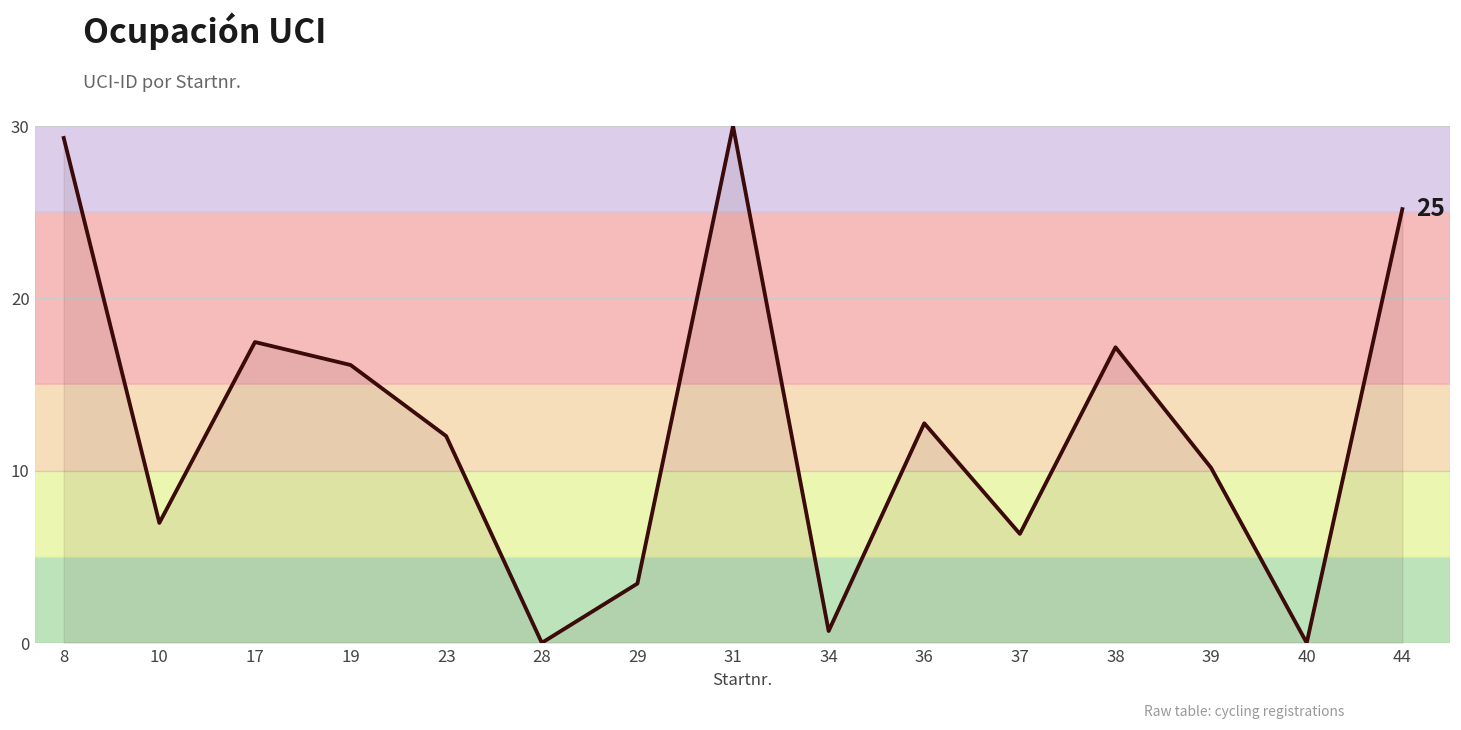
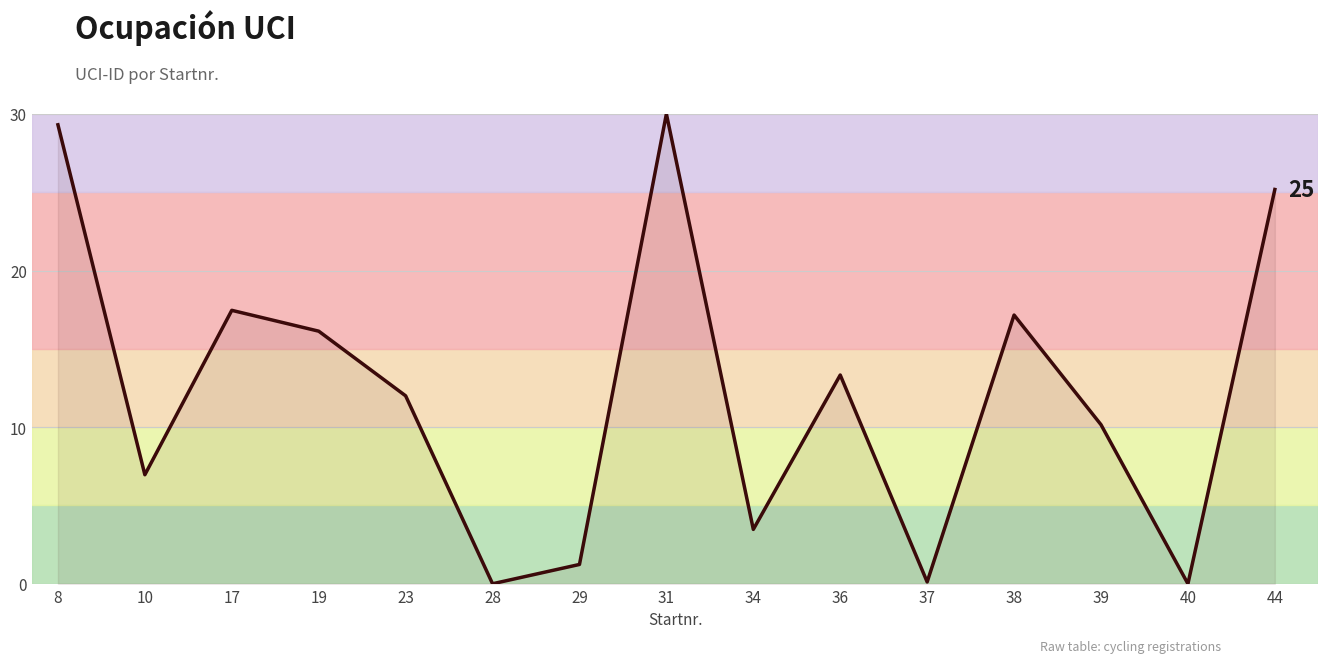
29: 3.4 -> 1.2
34: 0.7 -> 3.5
36: 12.7 -> 13.3
37: 6.3 -> 0.1
